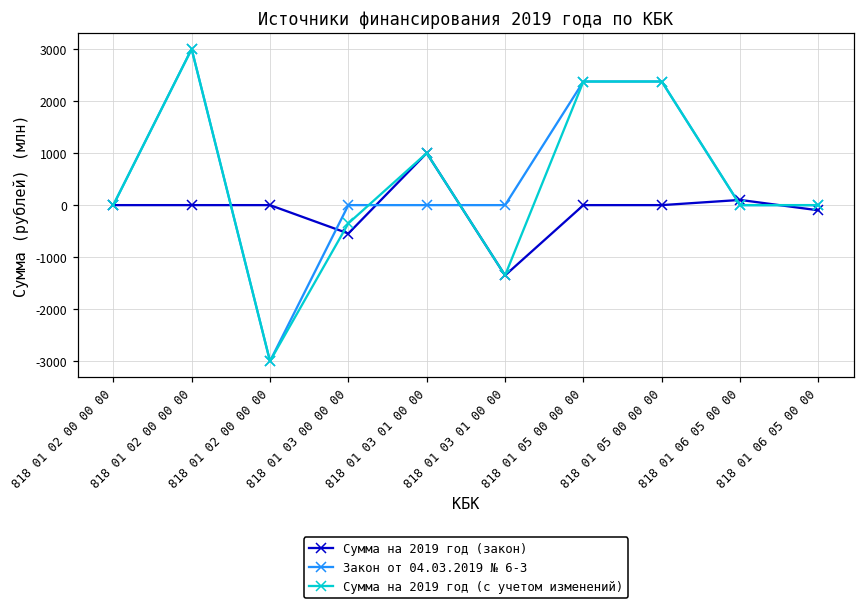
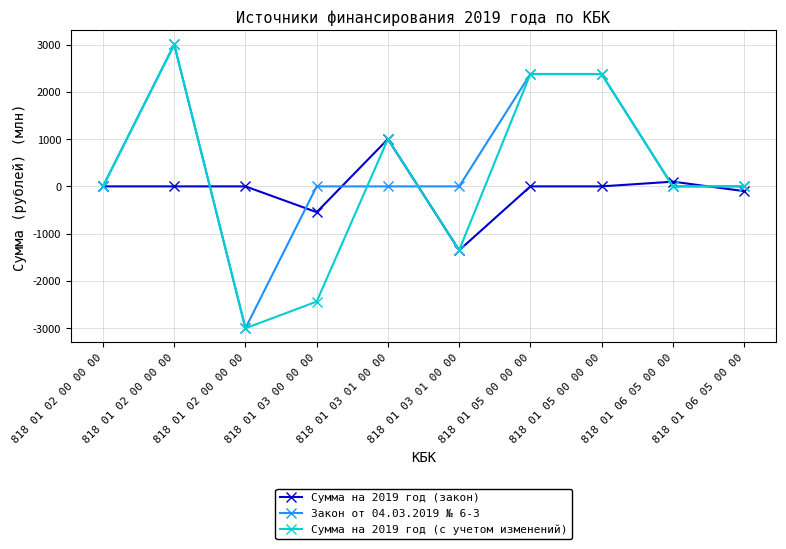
Сумма на 2019 год (с учетом изменений), 818 01 03 00 00 00: -400 -> -2400
